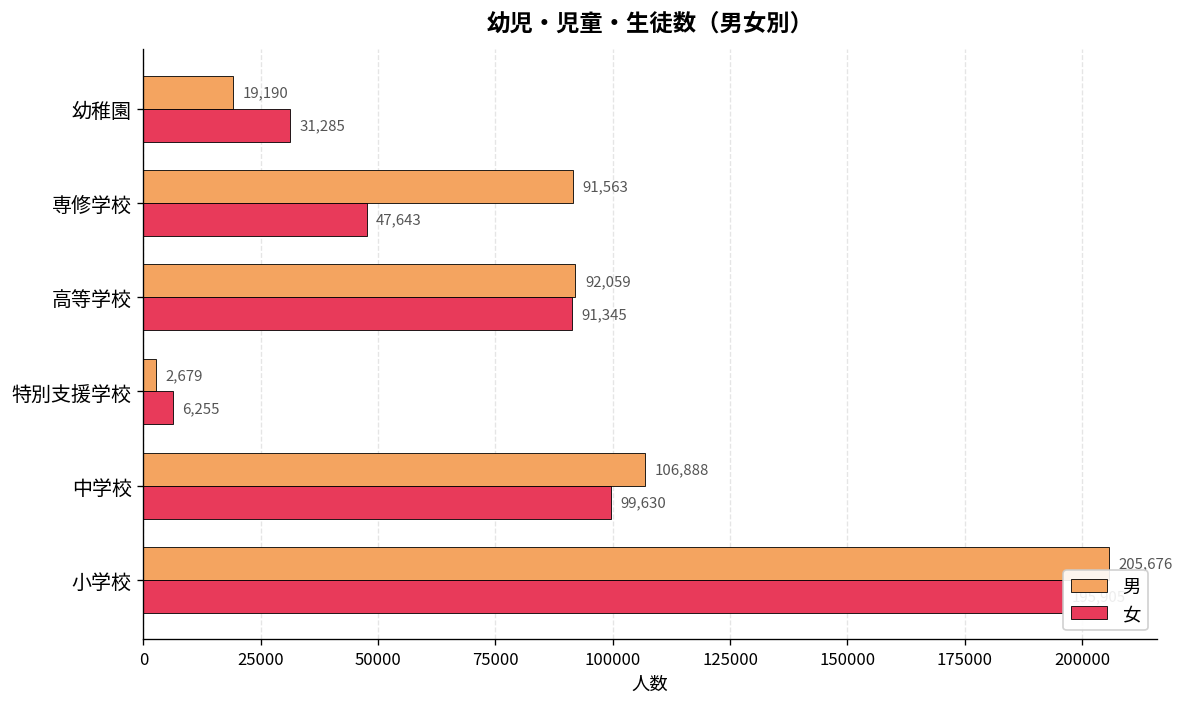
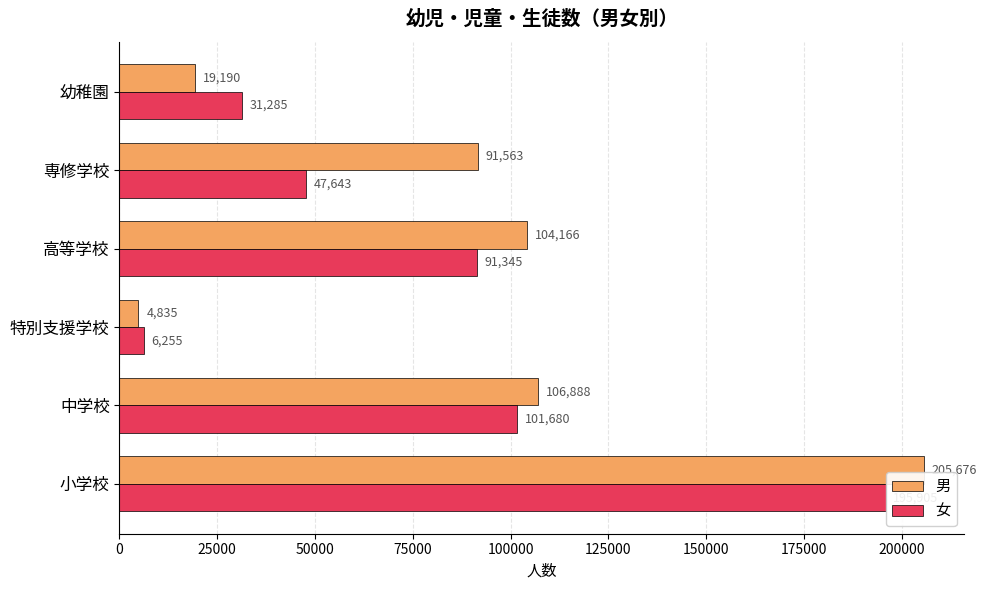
男, 高等学校: 92,059 -> 104,166
男, 特別支援学校: 2,679 -> 4,835
女, 中学校: 99,630 -> 101,680
